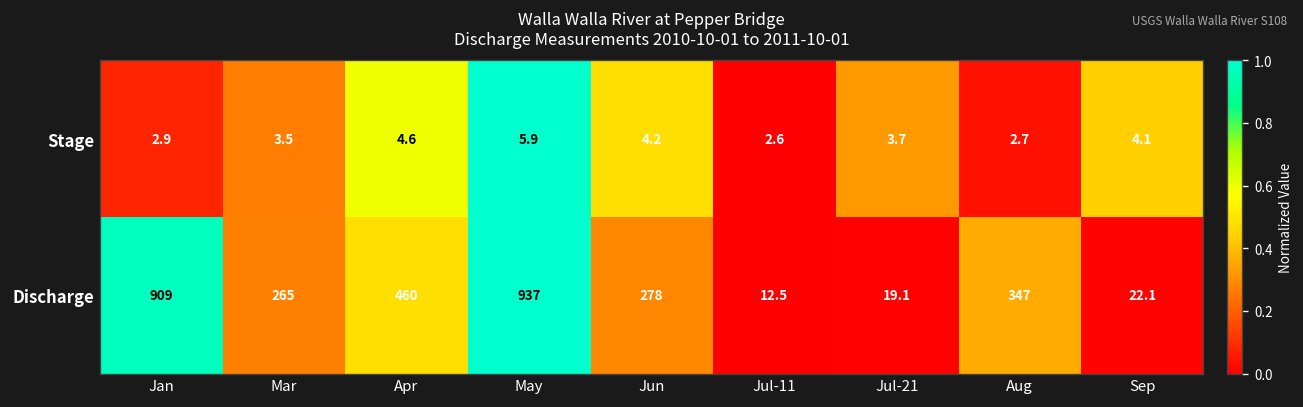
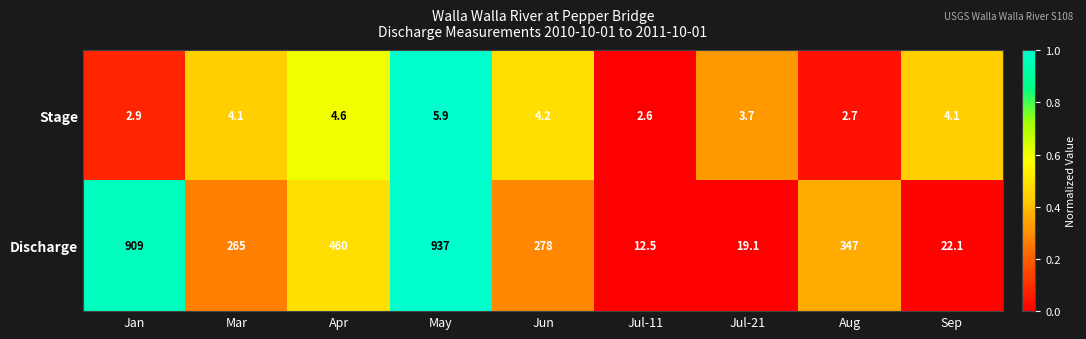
Stage, Mar: 3.5 -> 4.1
